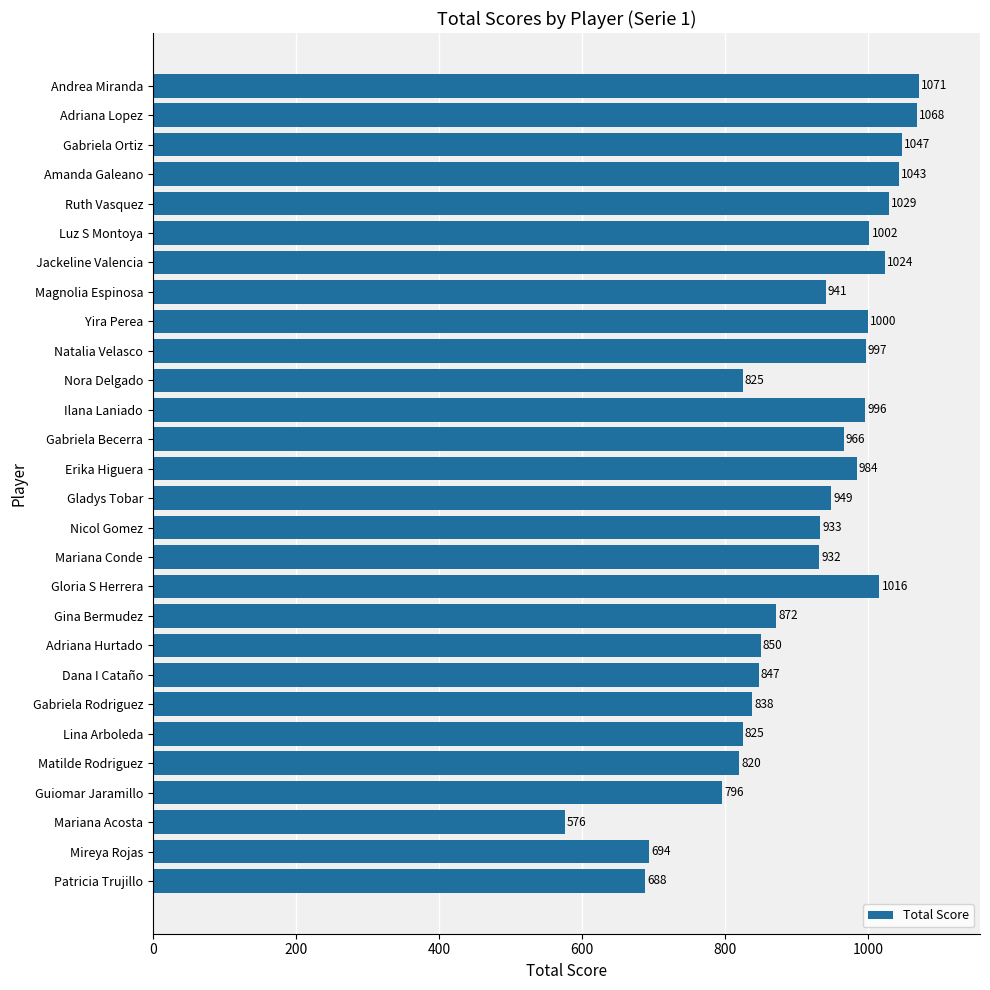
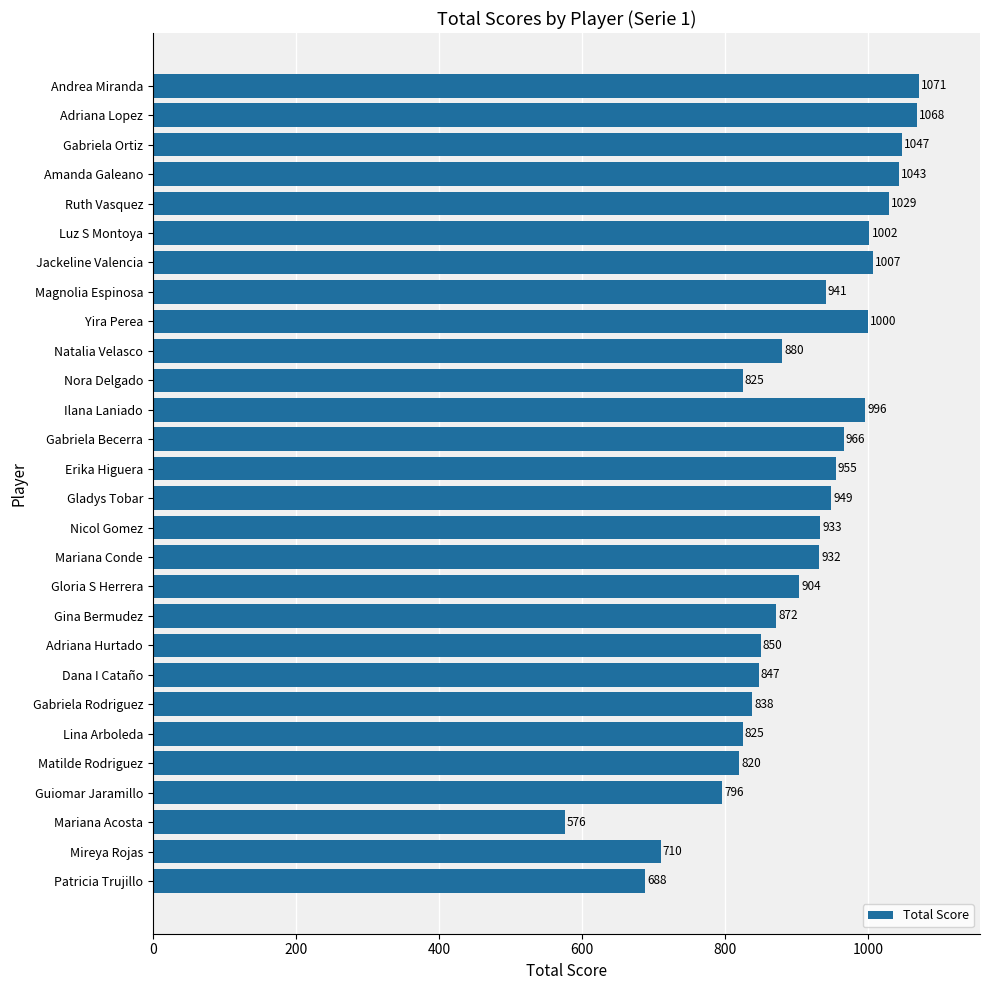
Jackeline Valencia: 1024 -> 1007
Natalia Velasco: 997 -> 880
Erika Higuera: 984 -> 955
Gloria S Herrera: 1016 -> 904
Mireya Rojas: 694 -> 710
